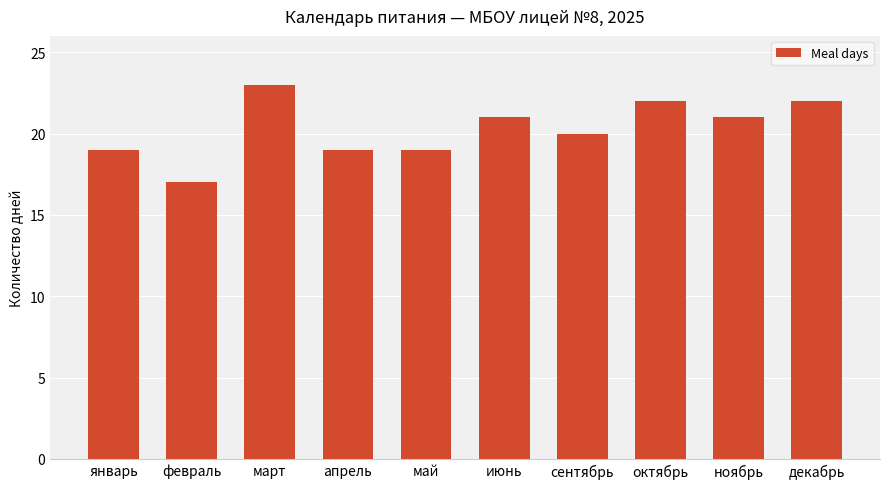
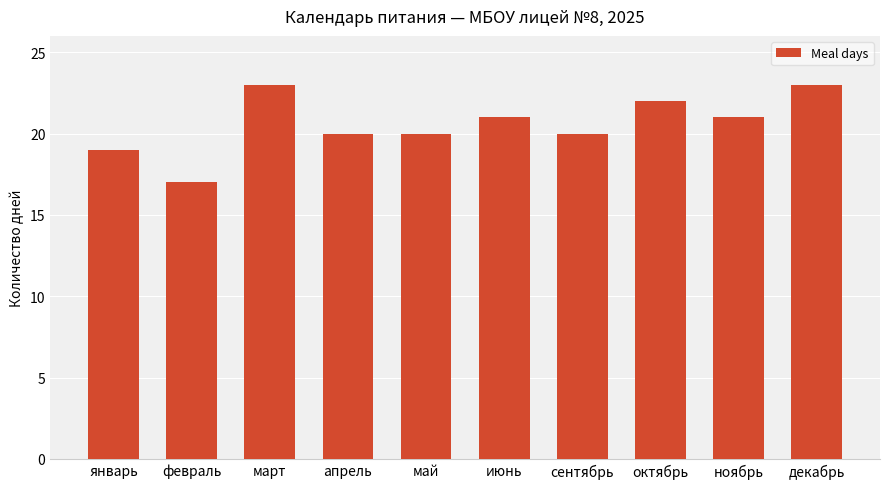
апрель: 19 -> 20
май: 19 -> 20
декабрь: 22 -> 23
